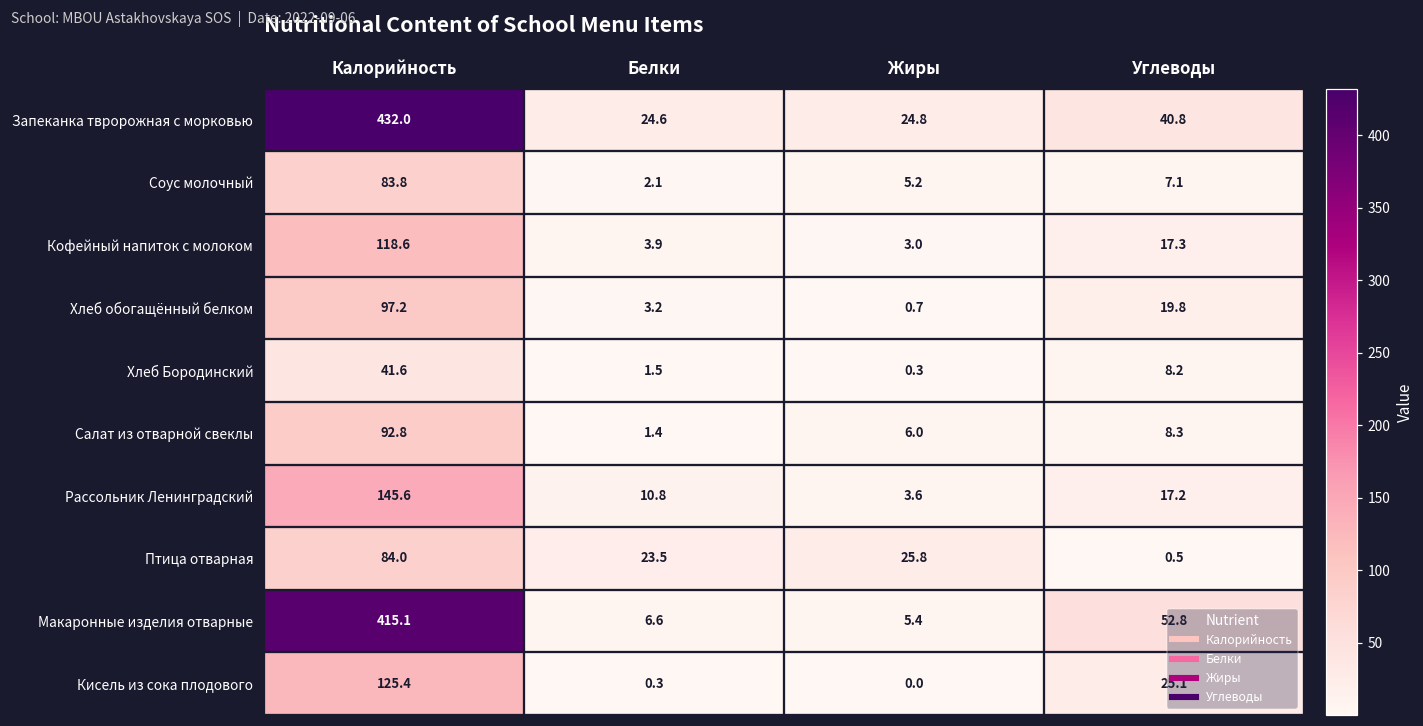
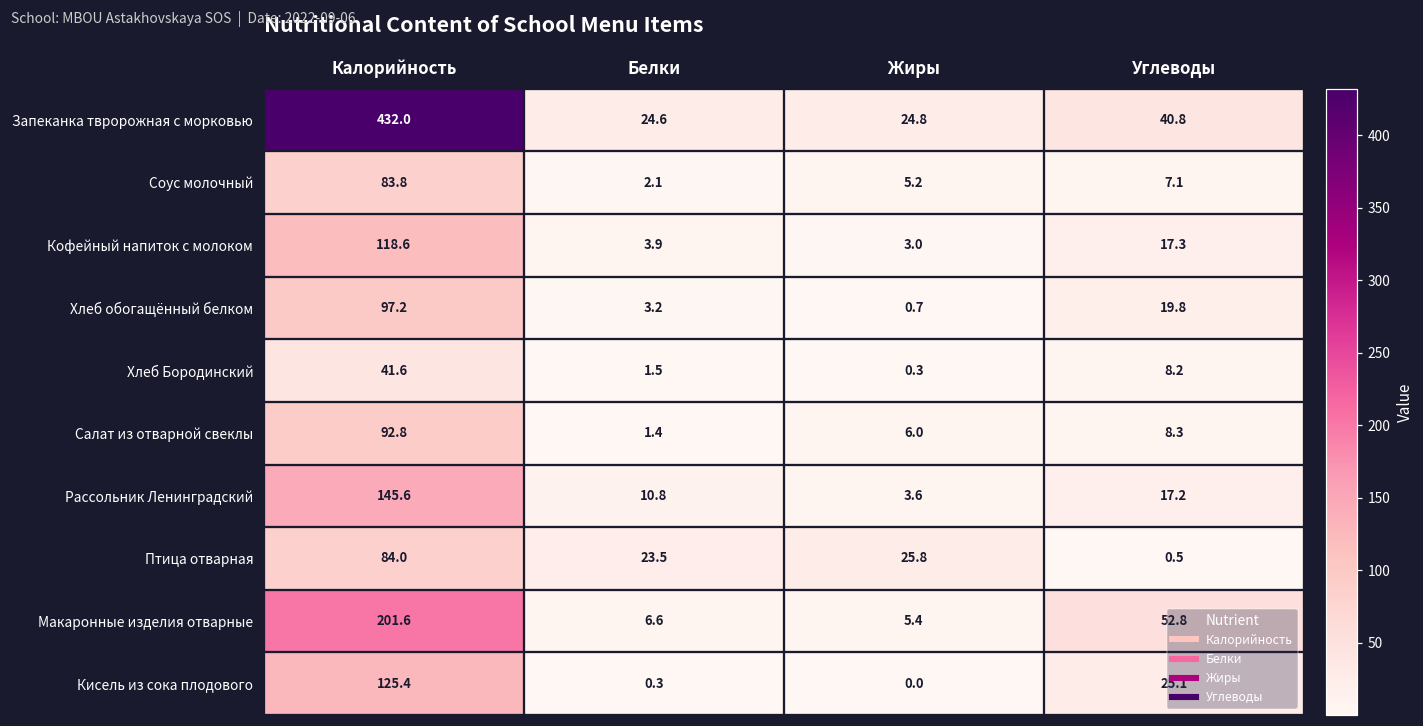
Макаронные изделия отварные, Калорийность: 415.1 -> 201.6
